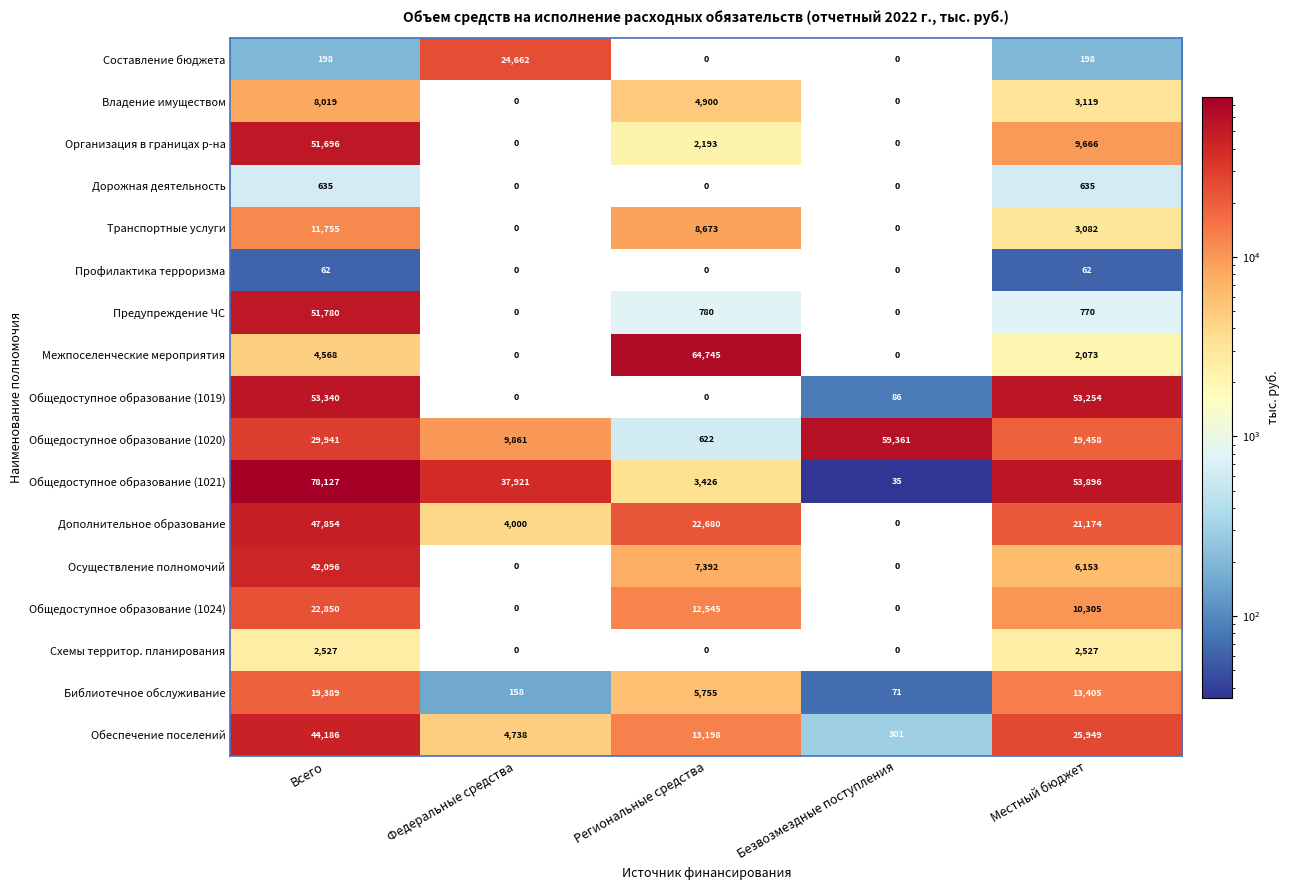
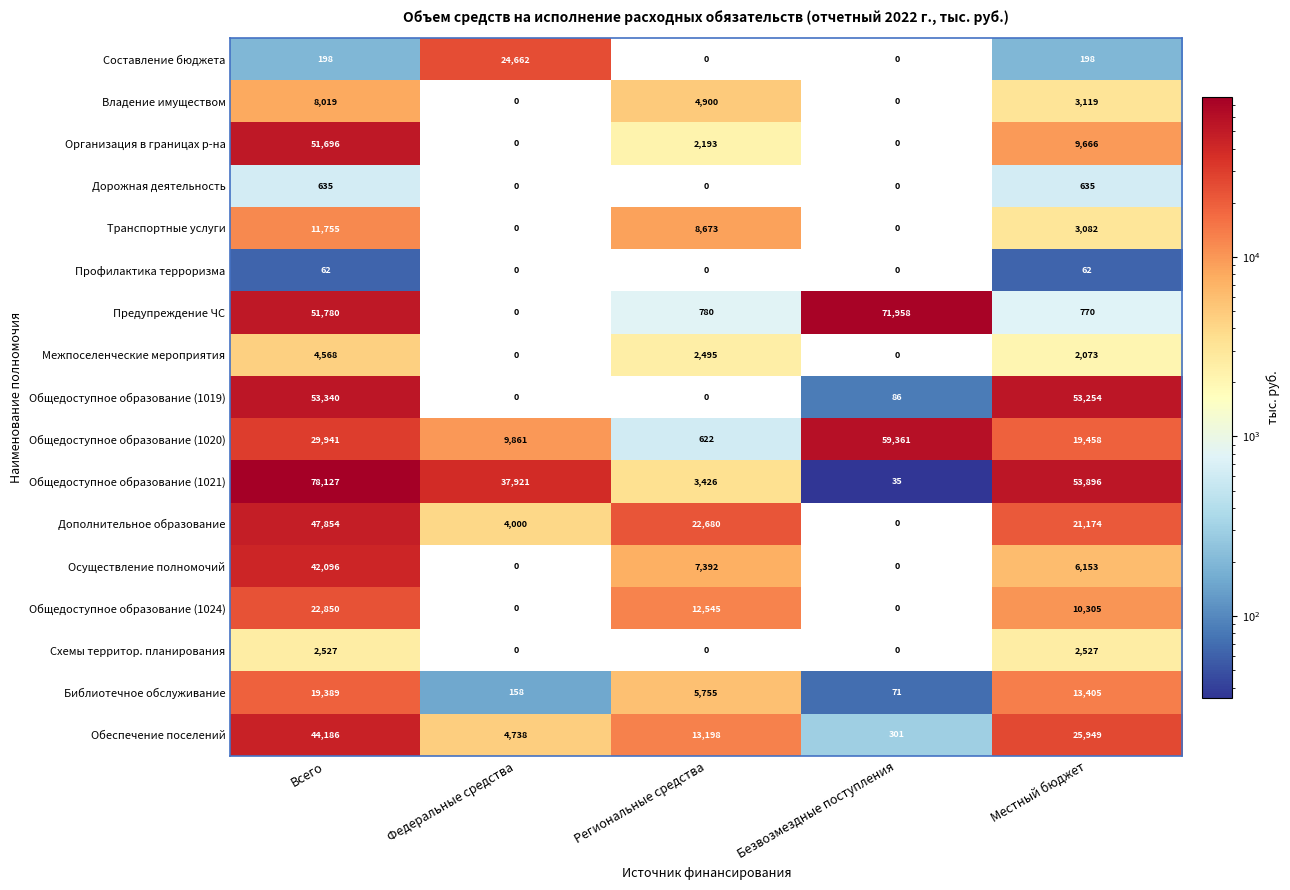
Предупреждение ЧС, Безвозмездные поступления: 0 -> 71,958
Межпоселенческие мероприятия, Региональные средства: 64,745 -> 2,495
